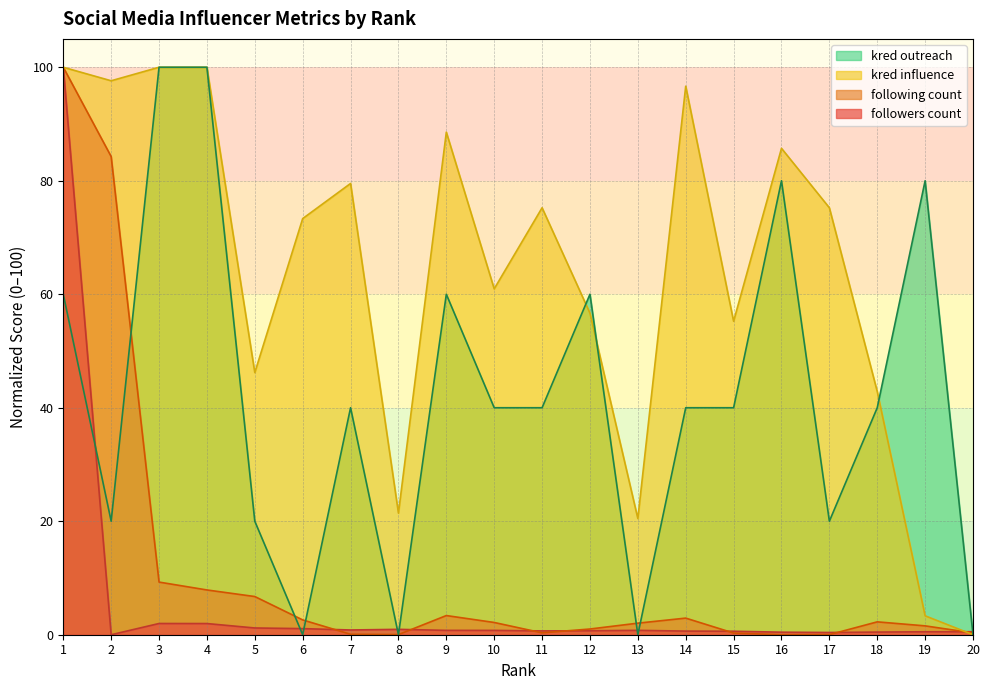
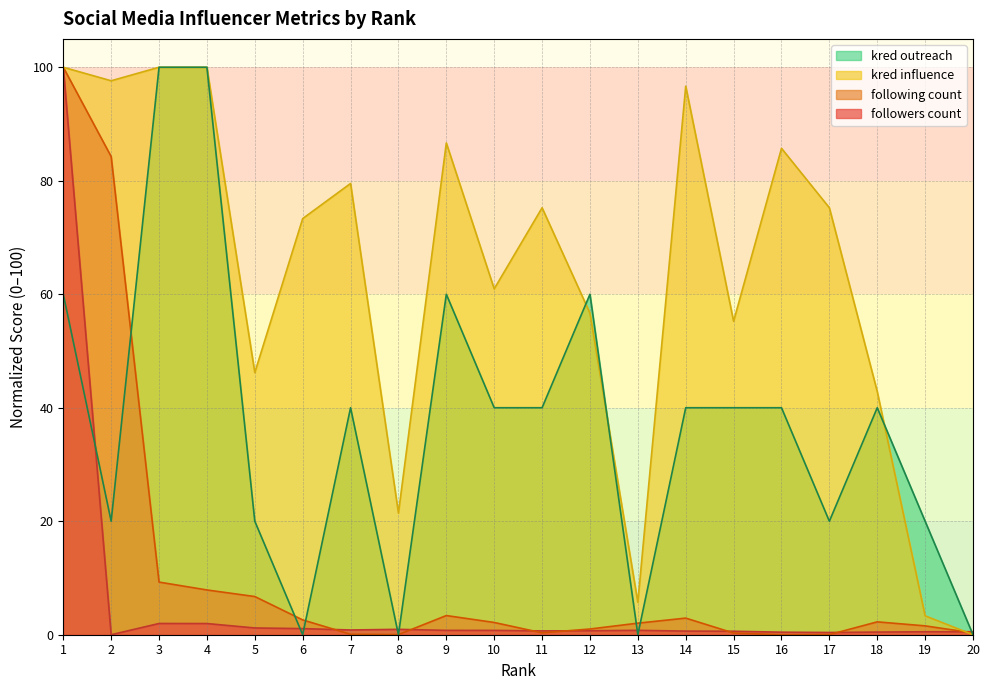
kred influence, 9: 89 -> 87
kred influence, 13: 20 -> 6
kred outreach, 16: 80 -> 40
kred outreach, 19: 80 -> 20
